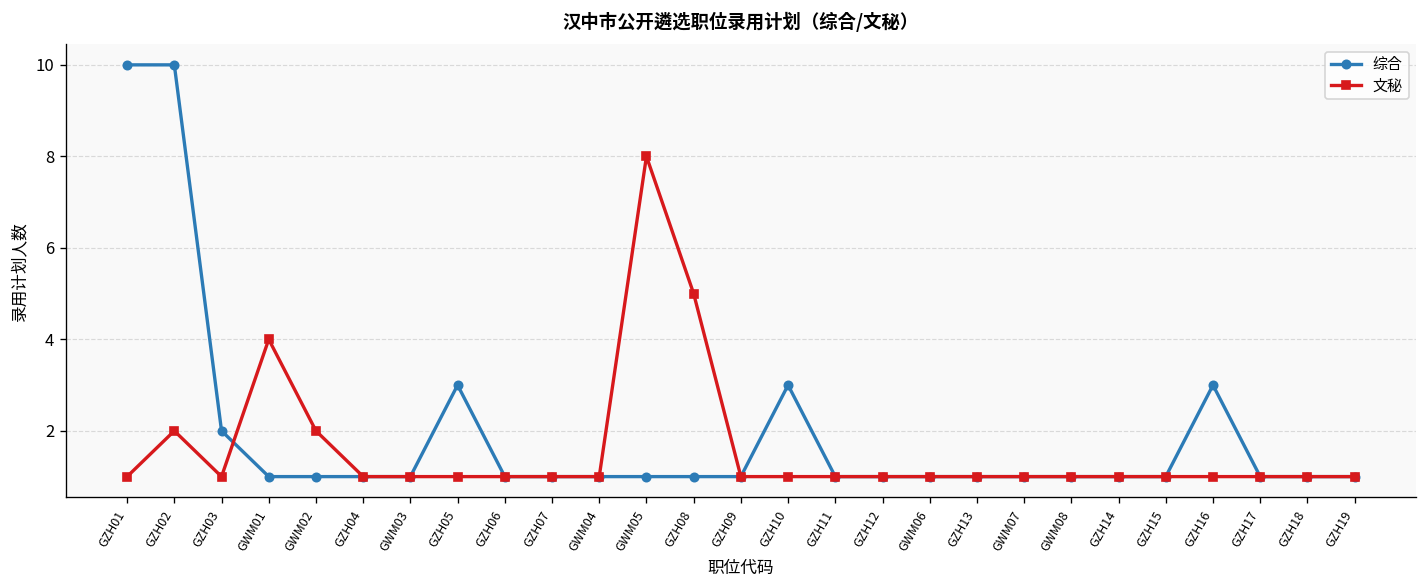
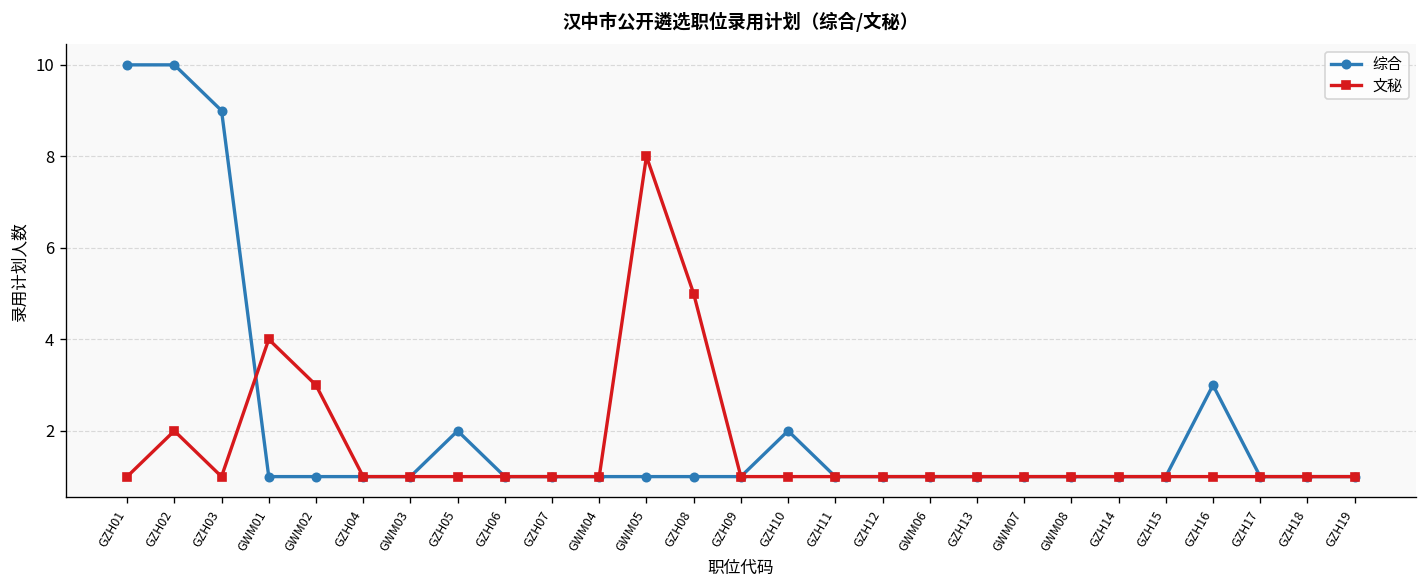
综合, GZH03: 2 -> 9
文秘, GWM02: 2 -> 3
综合, GZH05: 3 -> 2
综合, GZH10: 3 -> 2
